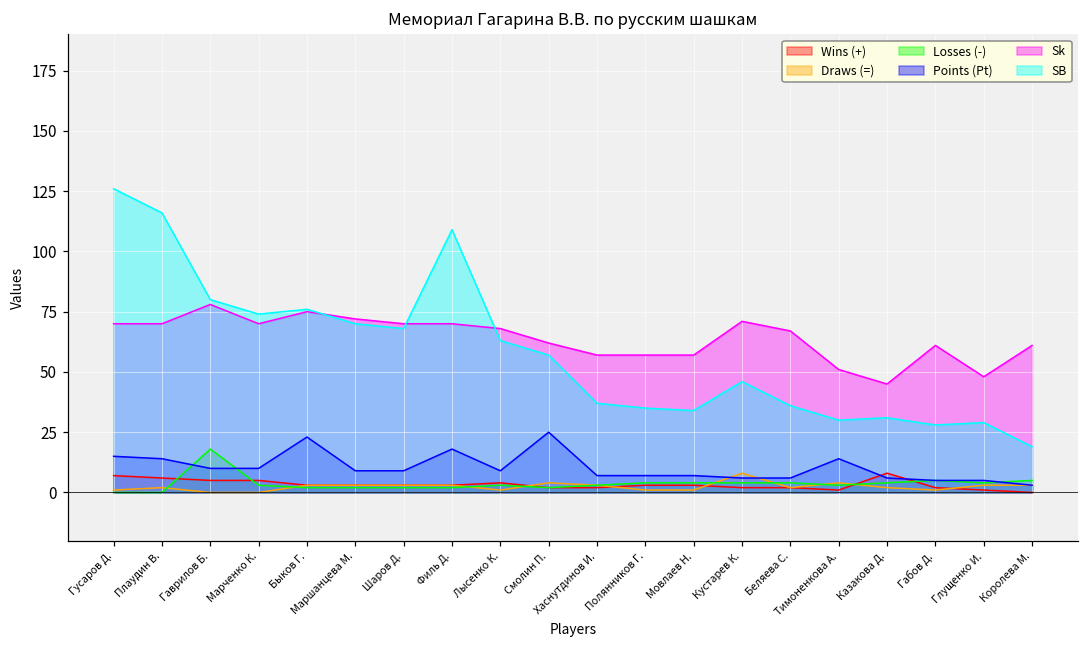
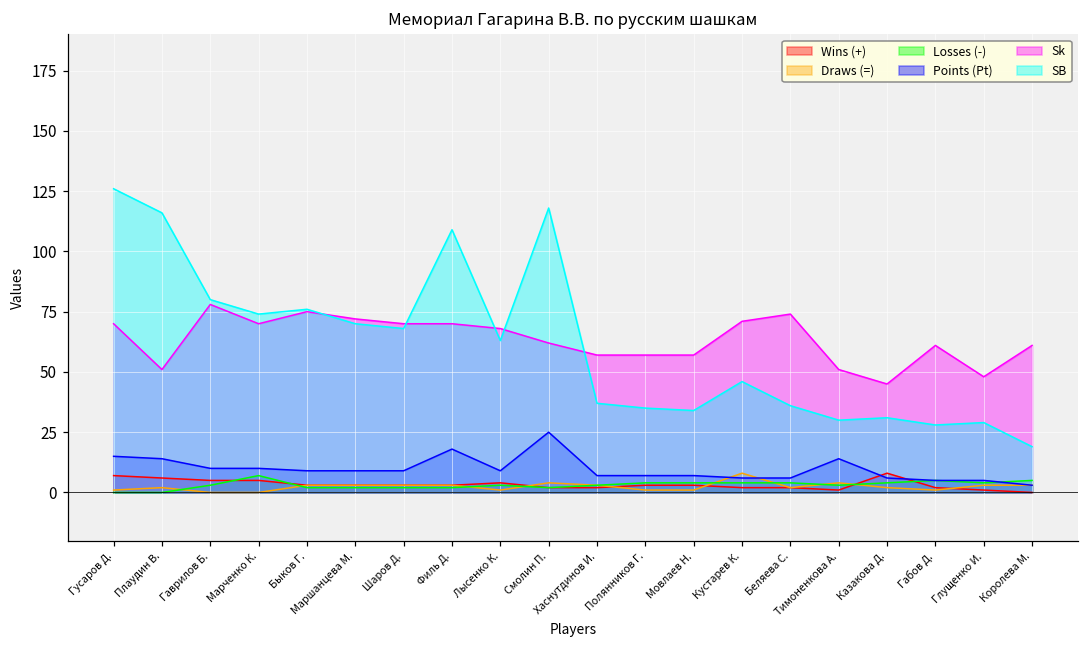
Sk, Плаудин В.: 70 -> 51
Losses (-), Гаврилов Б.: 18 -> 3
Losses (-), Марченко К.: 3 -> 7
Points (Pt), Быков Г.: 23 -> 9
SB, Смолин П.: 57 -> 118
Sk, Беляева С.: 67 -> 74
